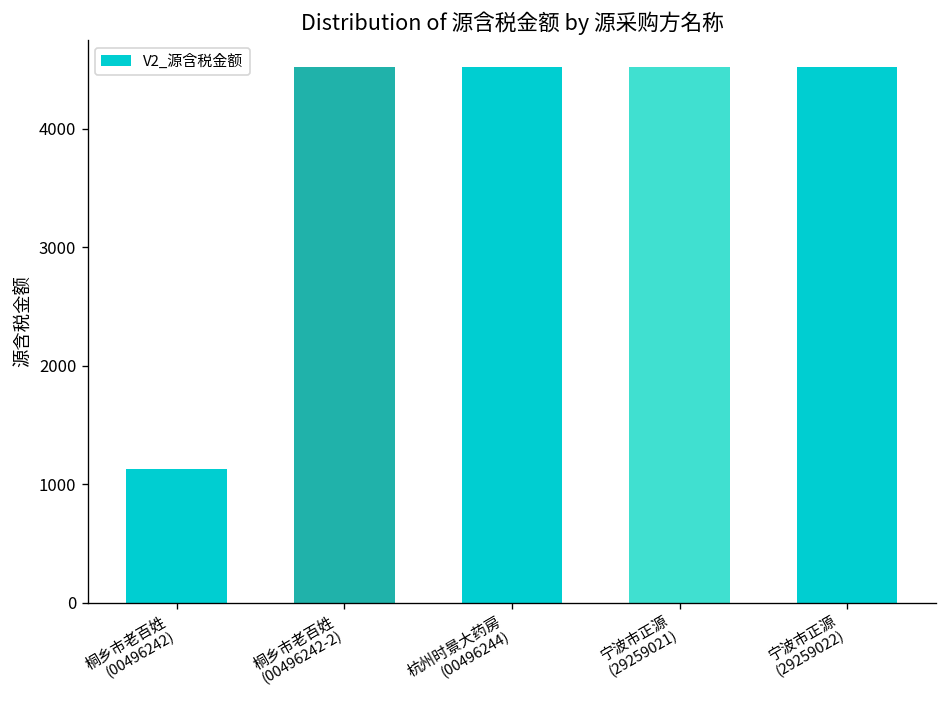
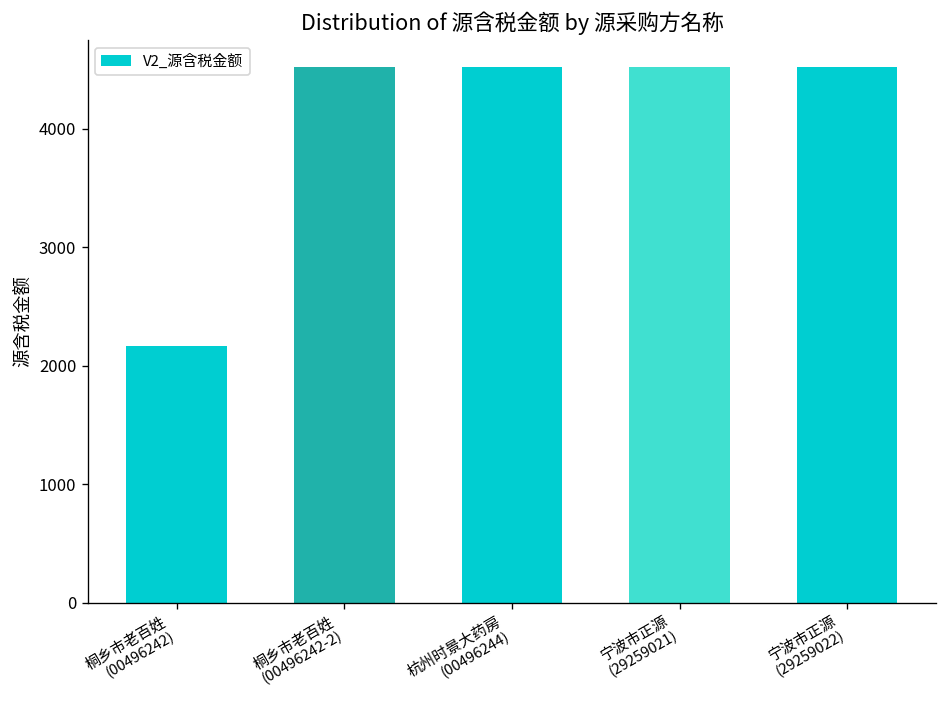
桐乡市老百姓 (00496242): 1100 -> 2200
